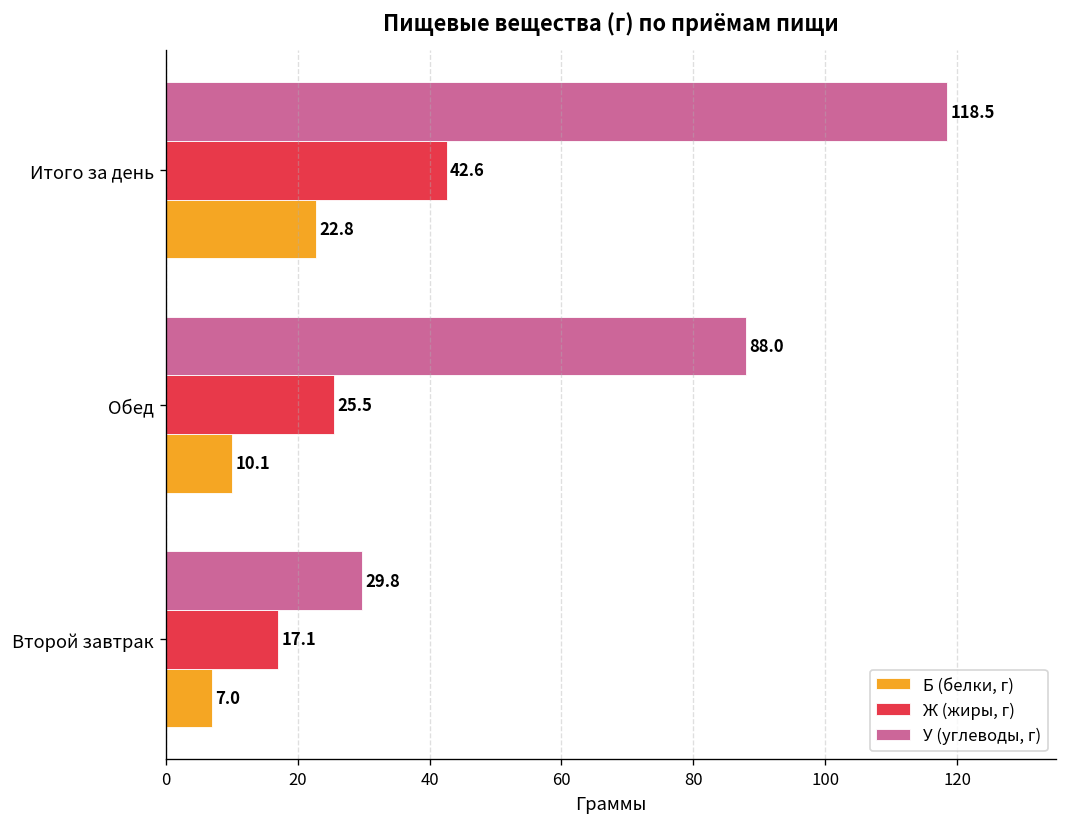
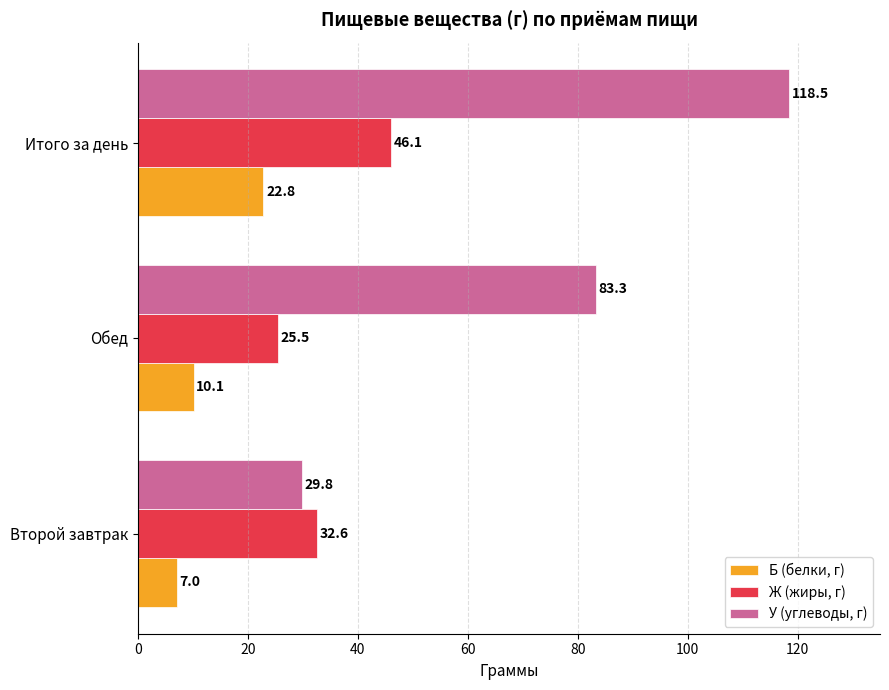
Ж (жиры, г), Итого за день: 42.6 -> 46.1
У (углеводы, г), Обед: 88.0 -> 83.3
Ж (жиры, г), Второй завтрак: 17.1 -> 32.6
